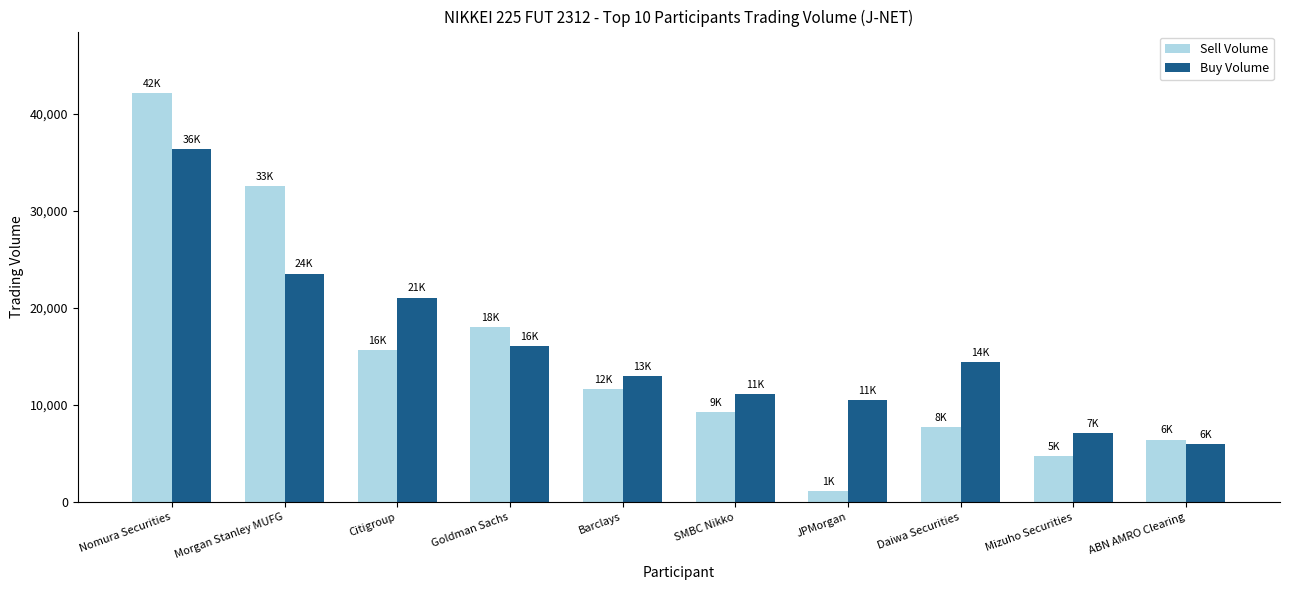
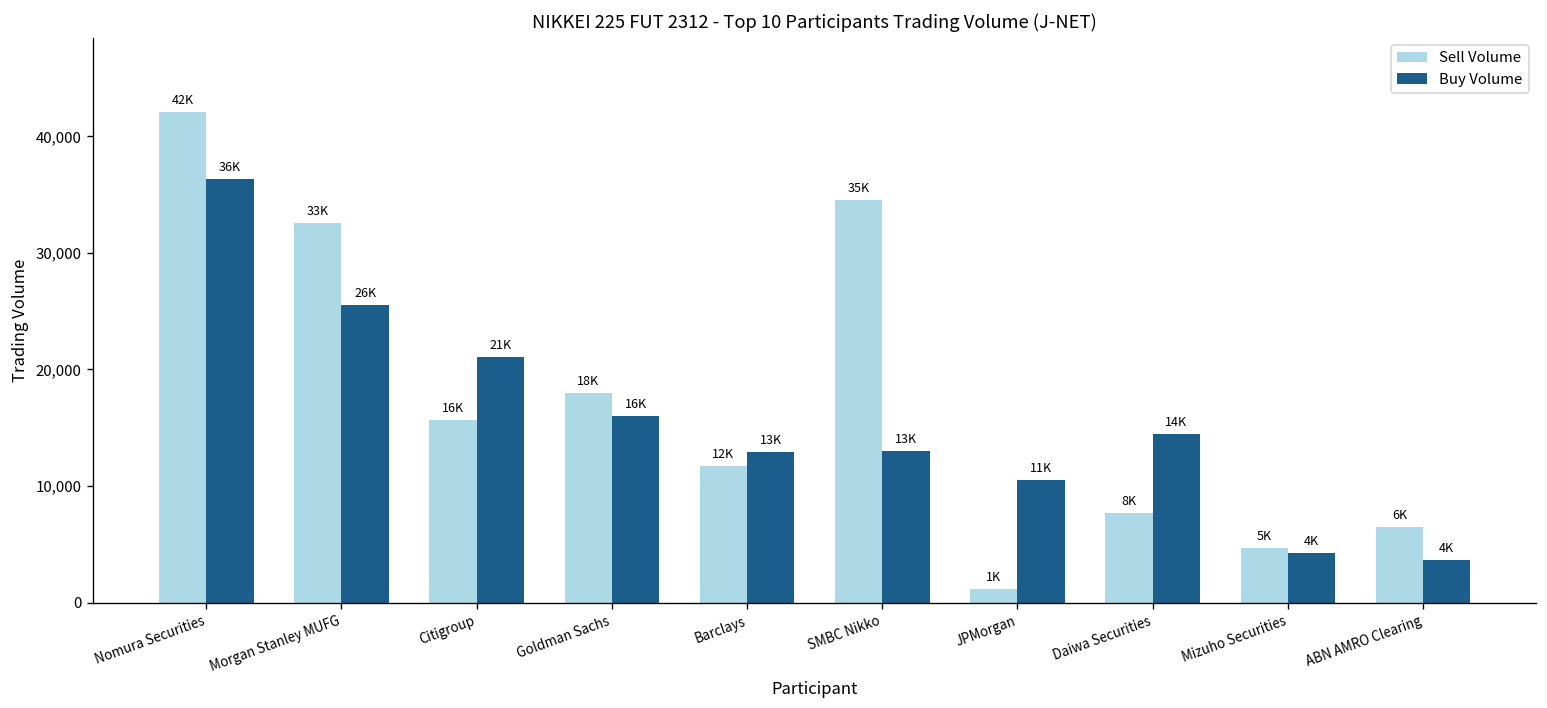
Buy Volume, Morgan Stanley MUFG: 24K -> 26K
Sell Volume, SMBC Nikko: 9K -> 35K
Buy Volume, SMBC Nikko: 11K -> 13K
Buy Volume, Mizuho Securities: 7K -> 4K
Buy Volume, ABN AMRO Clearing: 6K -> 4K
